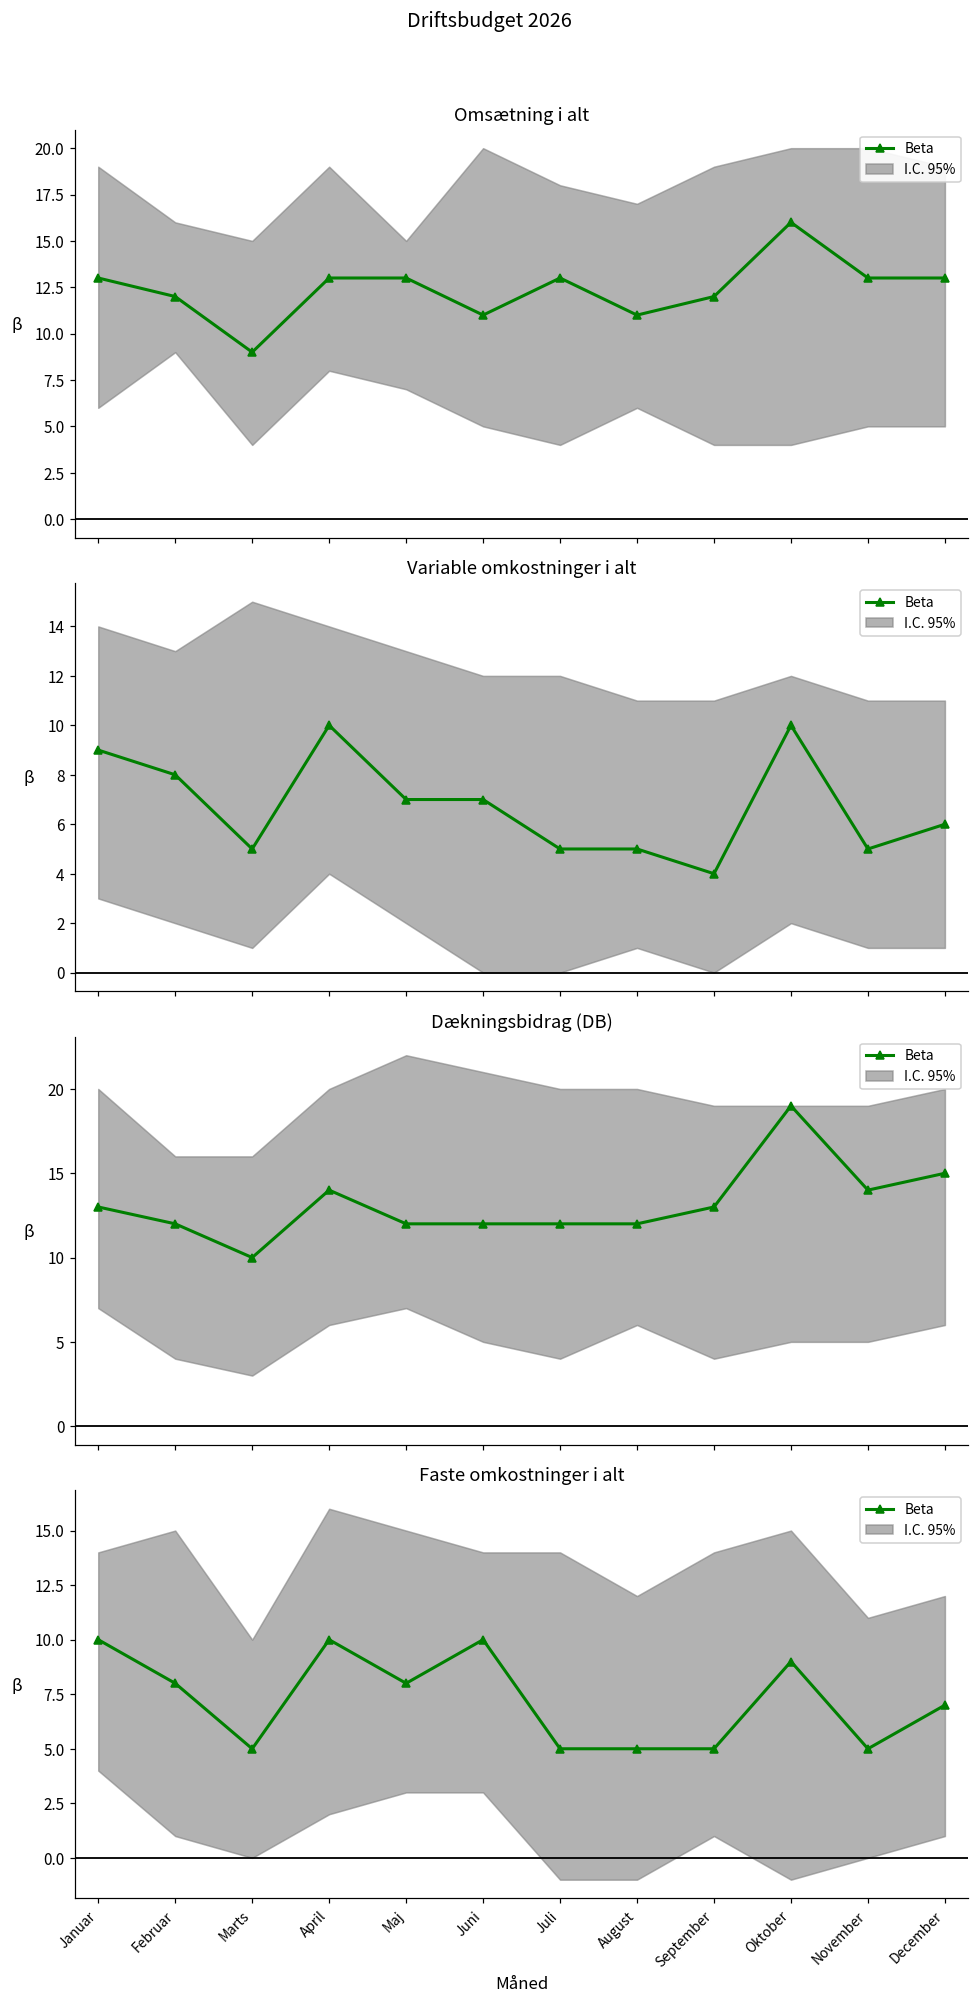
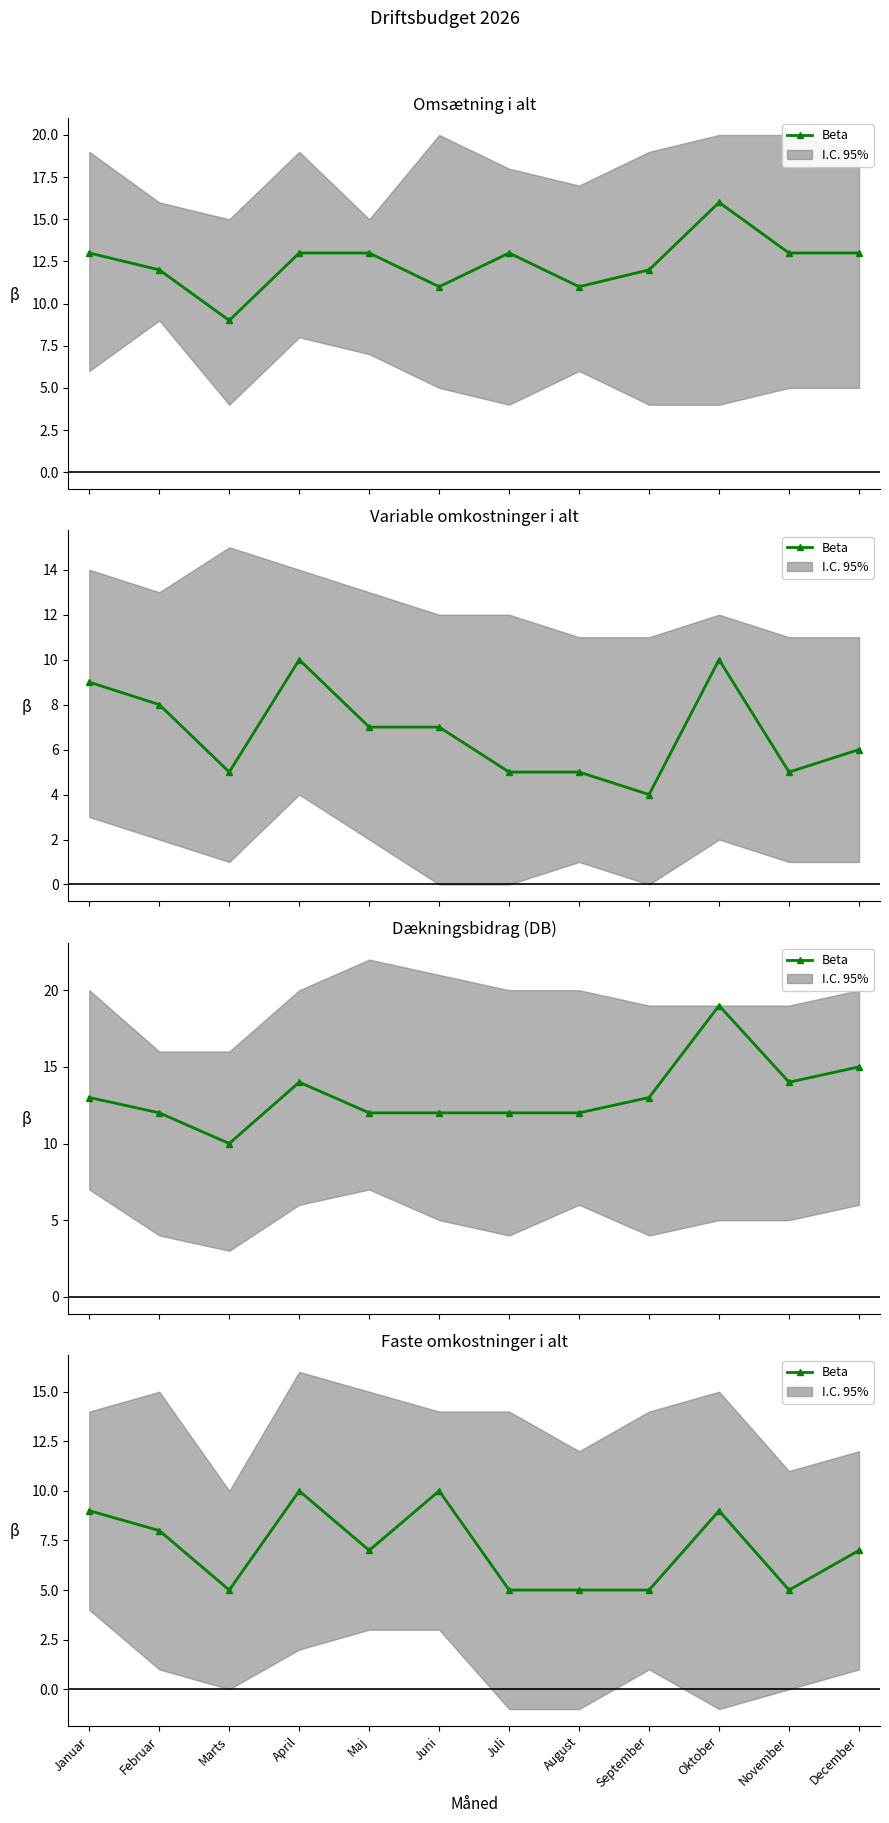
Faste omkostninger i alt, Beta, Januar: 10 -> 9
Faste omkostninger i alt, Beta, Maj: 8 -> 7
